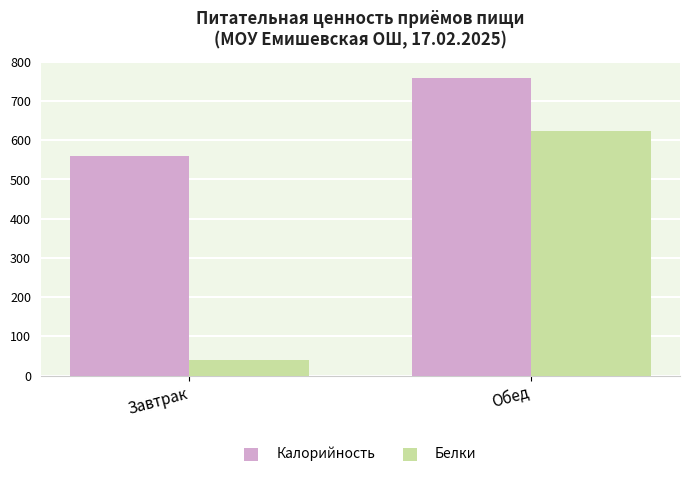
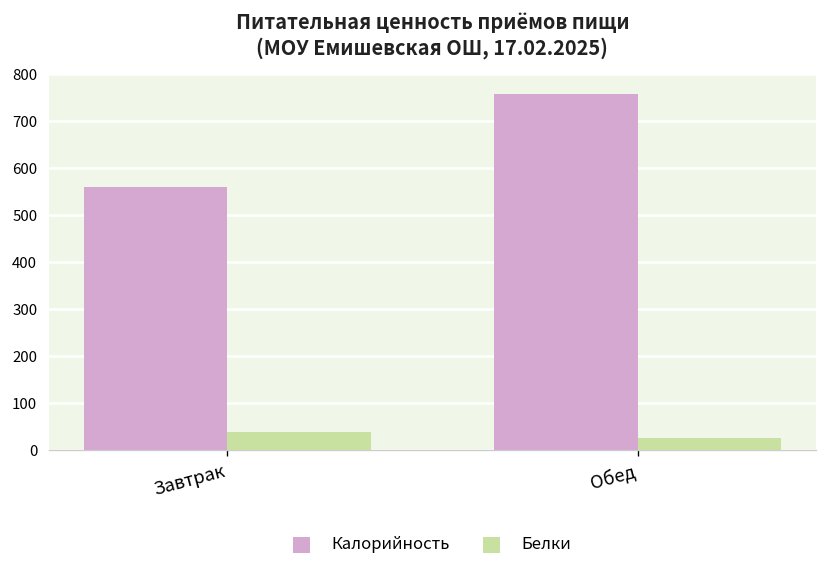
Белки, Обед: 620 -> 30
